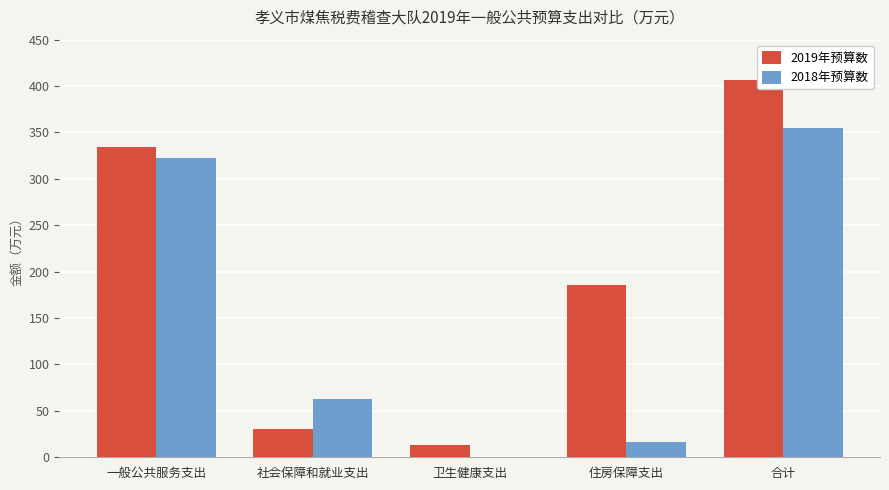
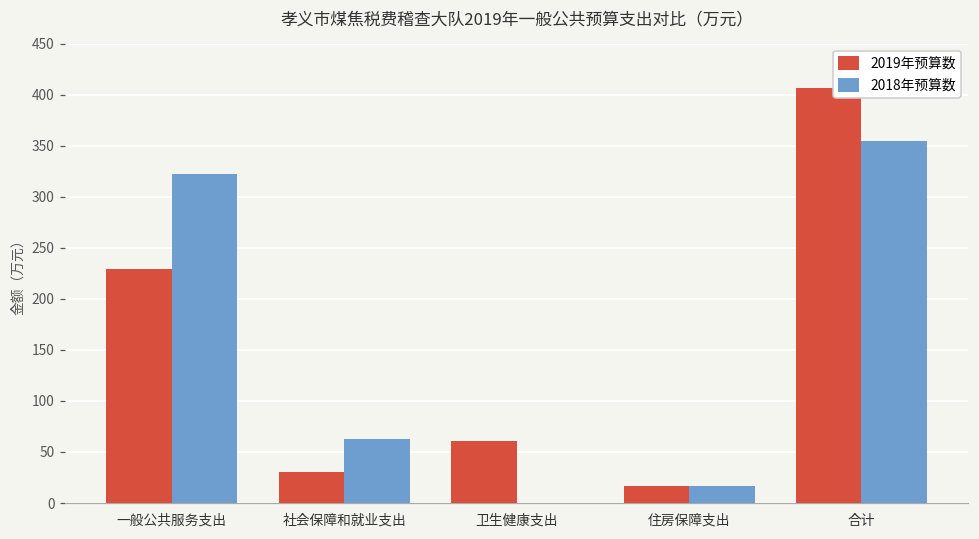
2019年预算数, 一般公共服务支出: 330 -> 230
2019年预算数, 卫生健康支出: 10 -> 60
2019年预算数, 住房保障支出: 190 -> 20
